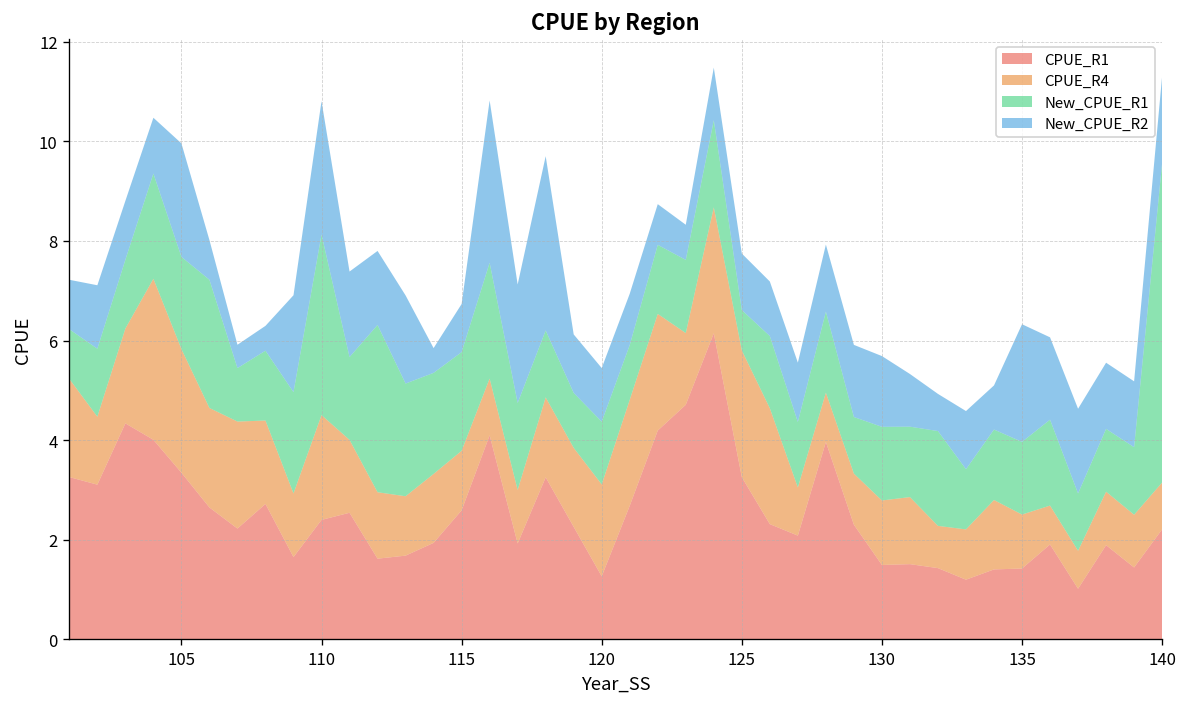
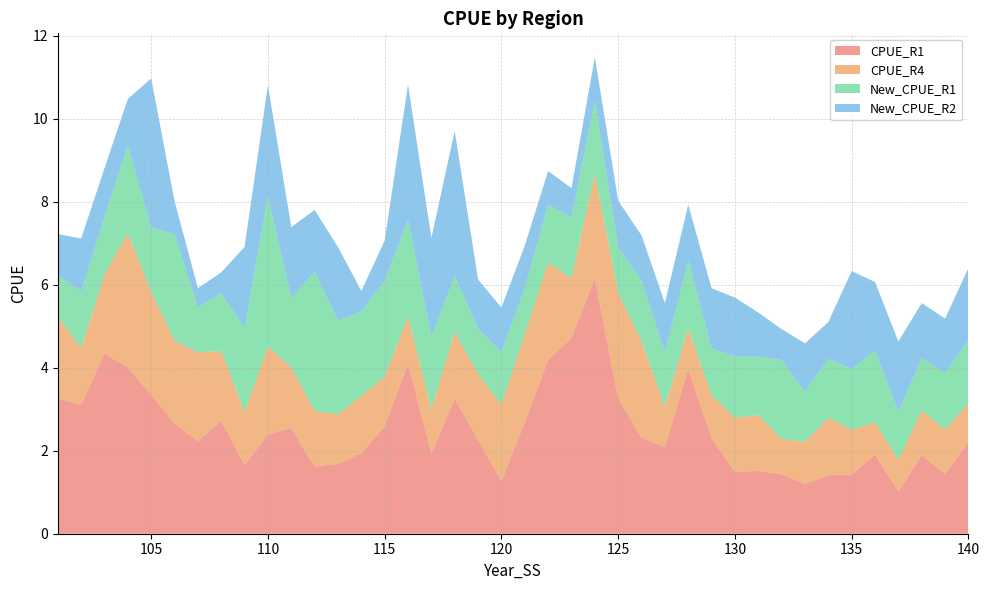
New_CPUE_R1, 105: 1.9 -> 1.5
New_CPUE_R2, 105: 2.3 -> 3.6
New_CPUE_R1, 115: 2.0 -> 2.3
New_CPUE_R1, 125: 0.8 -> 1.1
New_CPUE_R1, 140: 6.4 -> 1.5
